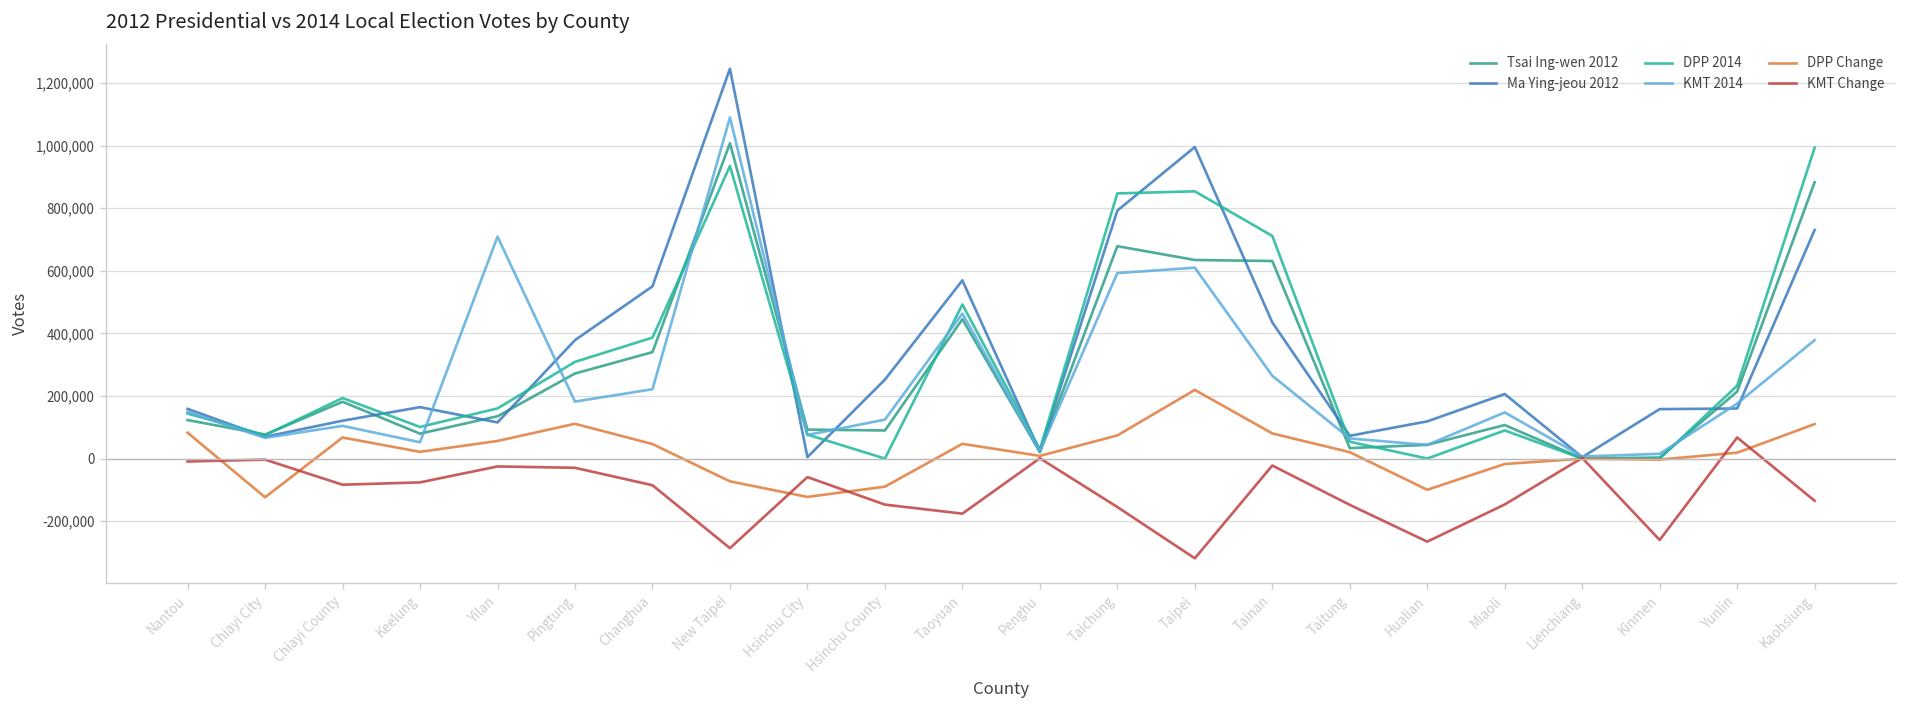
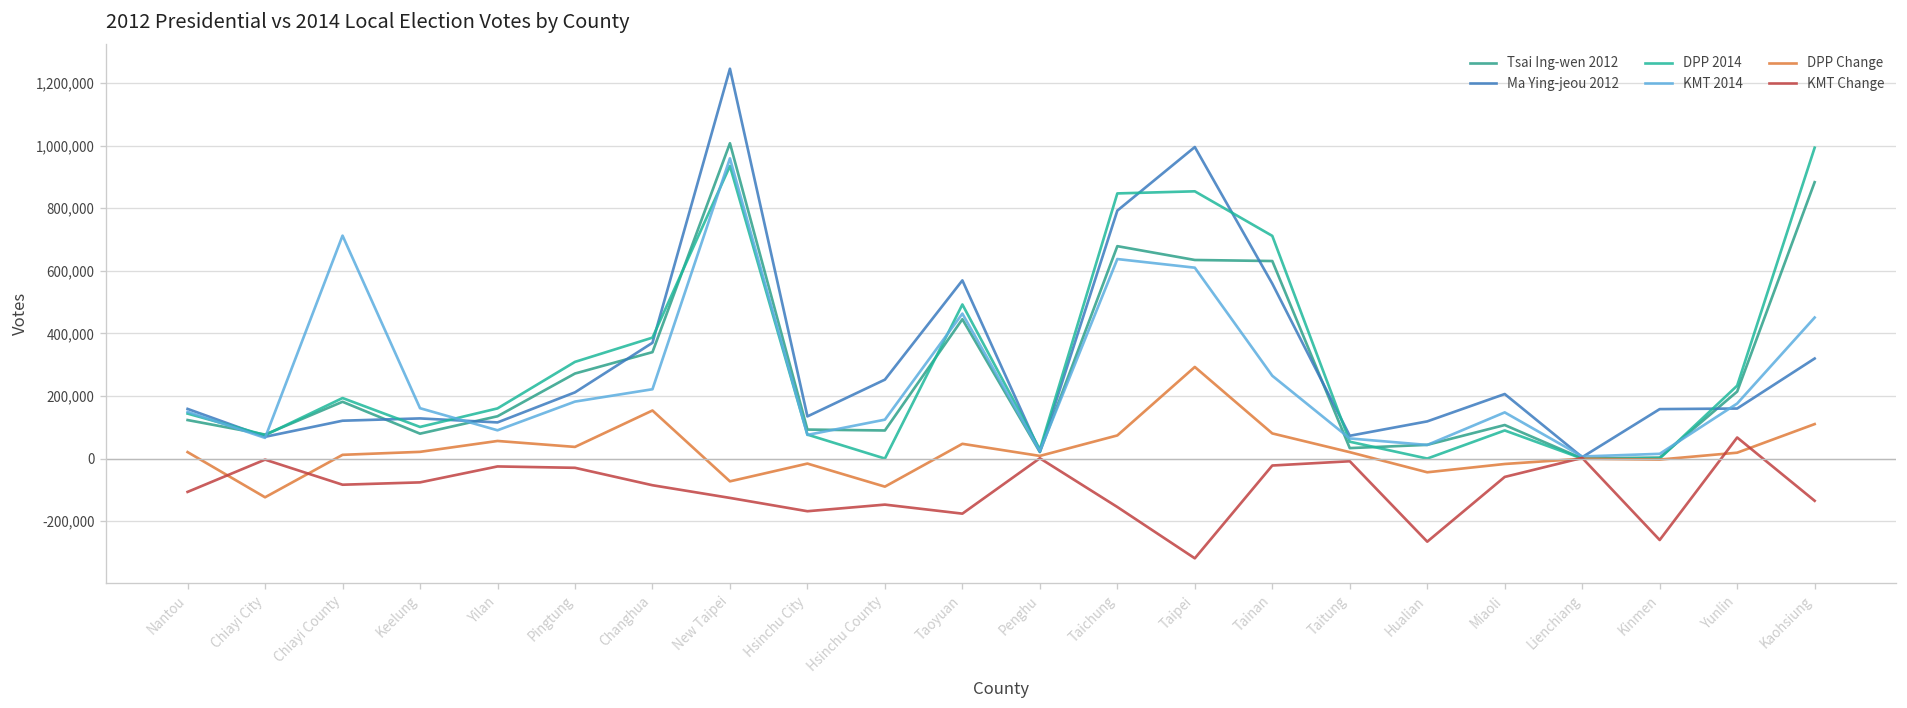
DPP Change, Nantou: 80,000 -> 20,000
KMT Change, Nantou: -10,000 -> -110,000
KMT 2014, Chiayi County: 100,000 -> 710,000
DPP Change, Chiayi County: 70,000 -> 10,000
Ma Ying-jeou 2012, Keelung: 160,000 -> 130,000
KMT 2014, Keelung: 50,000 -> 160,000
KMT 2014, Yilan: 710,000 -> 90,000
Ma Ying-jeou 2012, Pingtung: 380,000 -> 210,000
DPP Change, Pingtung: 110,000 -> 40,000
Ma Ying-jeou 2012, Changhua: 550,000 -> 370,000
DPP Change, Changhua: 50,000 -> 150,000
KMT 2014, New Taipei: 1,090,000 -> 960,000
KMT Change, New Taipei: -290,000 -> -130,000
Ma Ying-jeou 2012, Hsinchu City: 0 -> 130,000
DPP Change, Hsinchu City: -120,000 -> -20,000
KMT Change, Hsinchu City: -60,000 -> -170,000
KMT 2014, Taichung: 590,000 -> 640,000
DPP Change, Taipei: 220,000 -> 290,000
Ma Ying-jeou 2012, Tainan: 440,000 -> 560,000
KMT Change, Taitung: -150,000 -> -10,000
DPP Change, Hualian: -100,000 -> -40,000
KMT Change, Miaoli: -150,000 -> -60,000
Ma Ying-jeou 2012, Kaohsiung: 730,000 -> 320,000
KMT 2014, Kaohsiung: 380,000 -> 450,000
